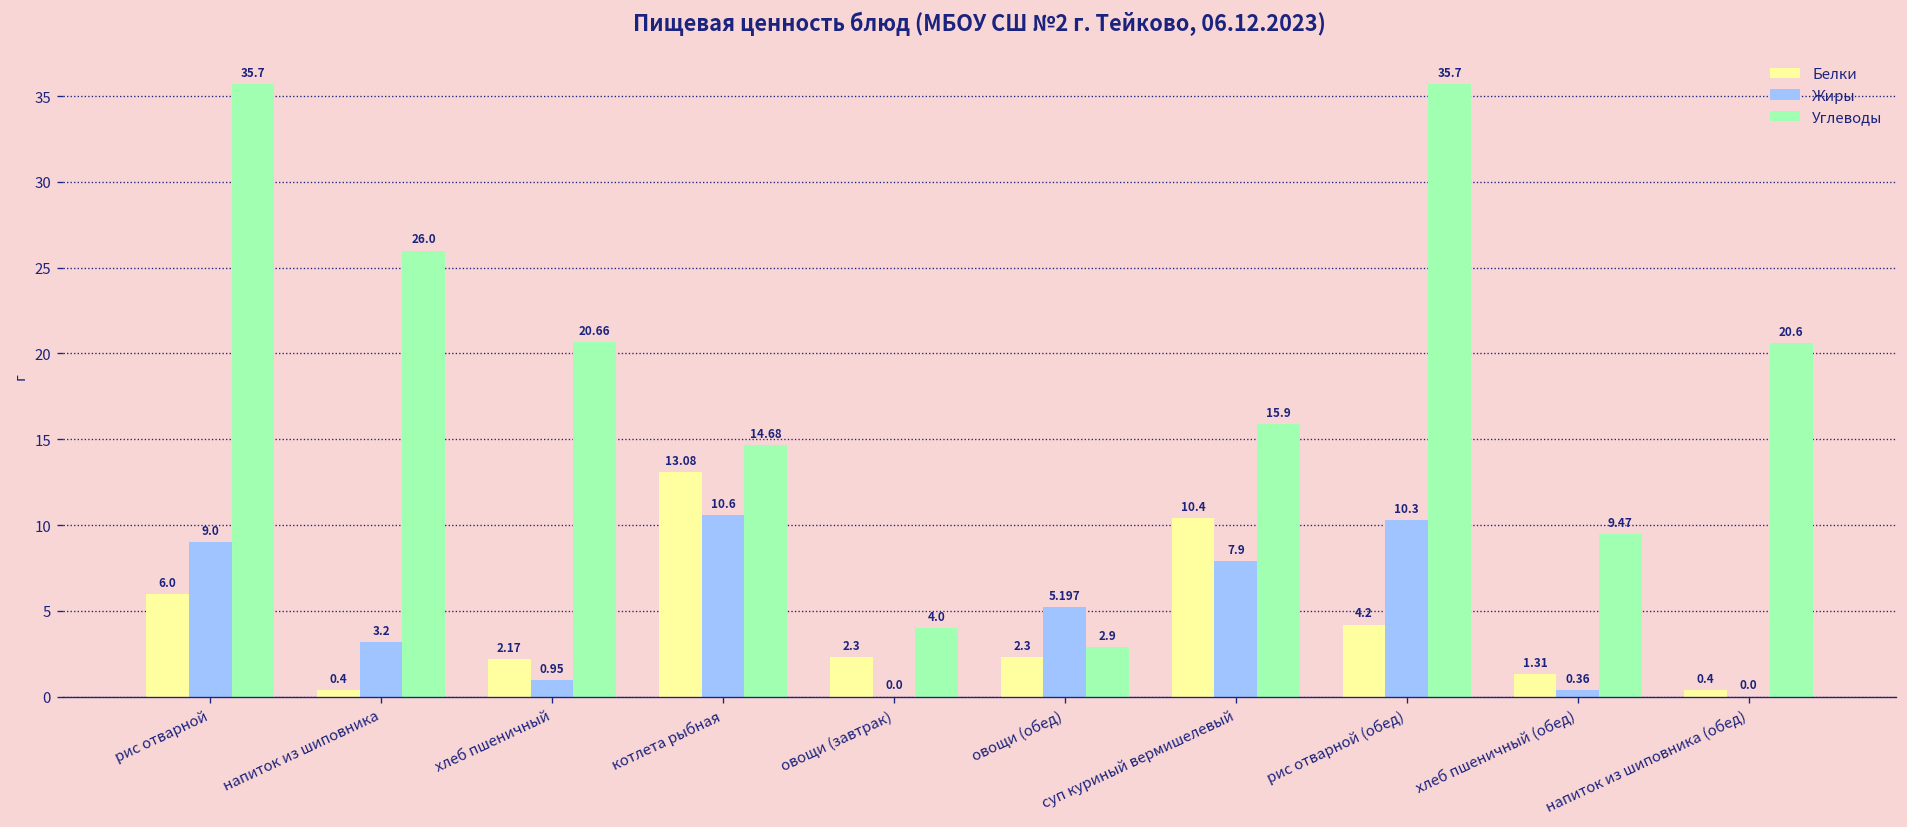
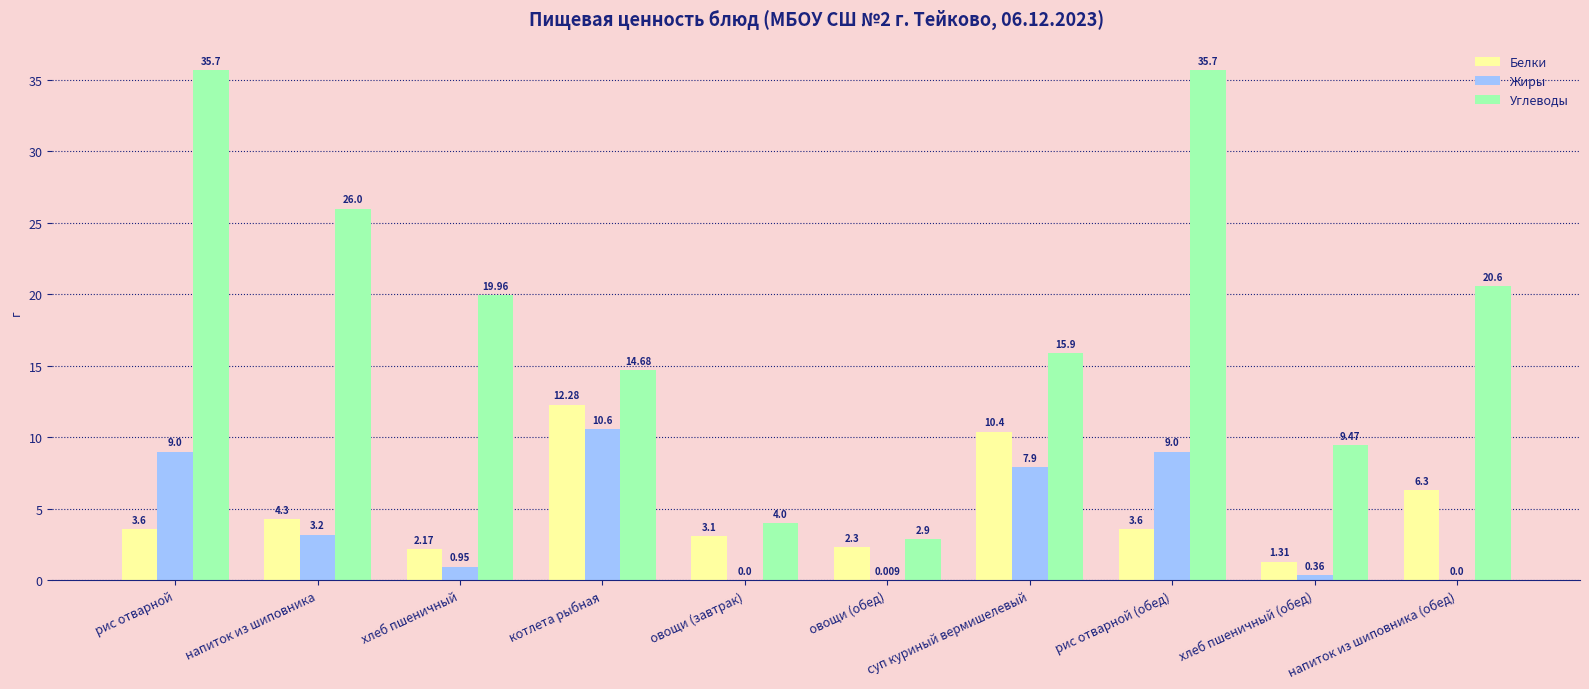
Белки, рис отварной: 6.0 -> 3.6
Белки, напиток из шиповника: 0.4 -> 4.3
Углеводы, хлеб пшеничный: 20.66 -> 19.96
Белки, котлета рыбная: 13.08 -> 12.28
Белки, овощи (завтрак): 2.3 -> 3.1
Жиры, овощи (обед): 5.197 -> 0.009
Белки, рис отварной (обед): 4.2 -> 3.6
Жиры, рис отварной (обед): 10.3 -> 9.0
Белки, напиток из шиповника (обед): 0.4 -> 6.3
